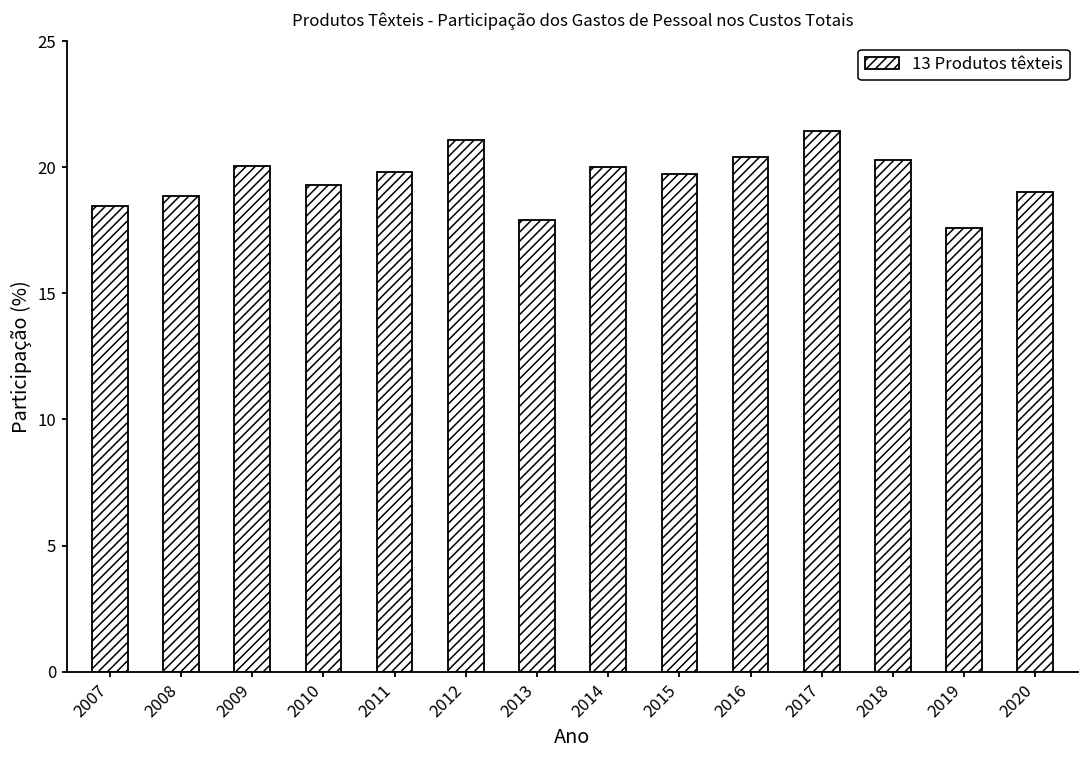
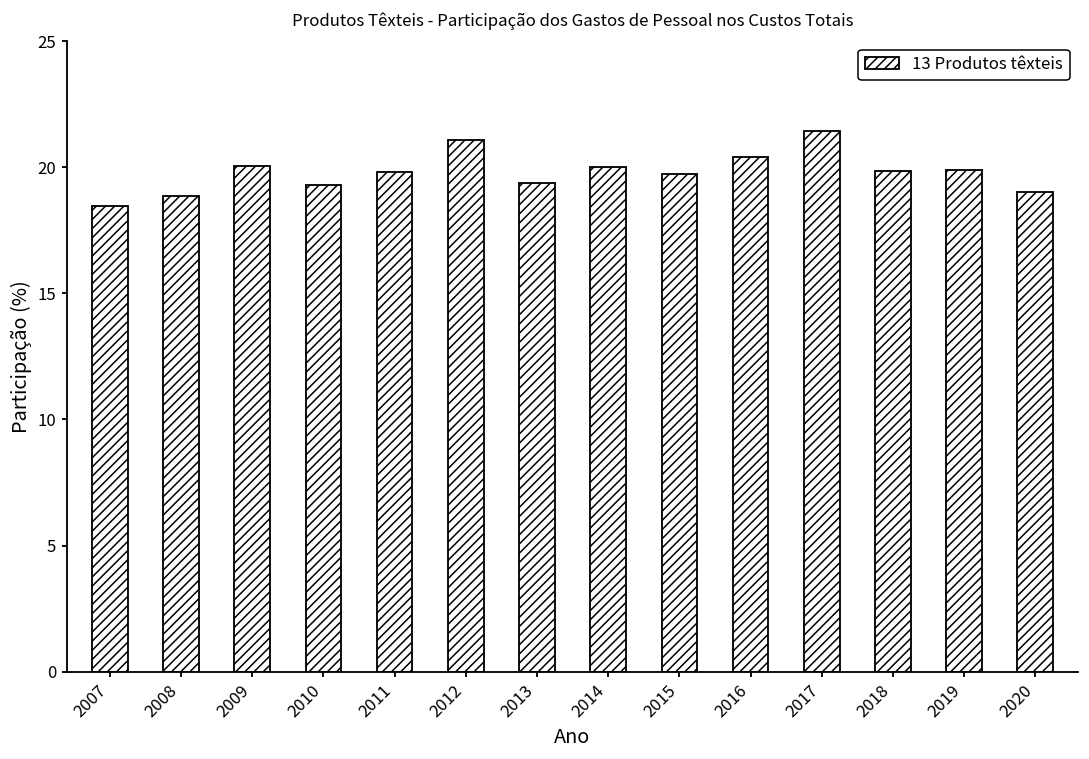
2013: 17.9 -> 19.4
2018: 20.3 -> 19.8
2019: 17.6 -> 19.9
